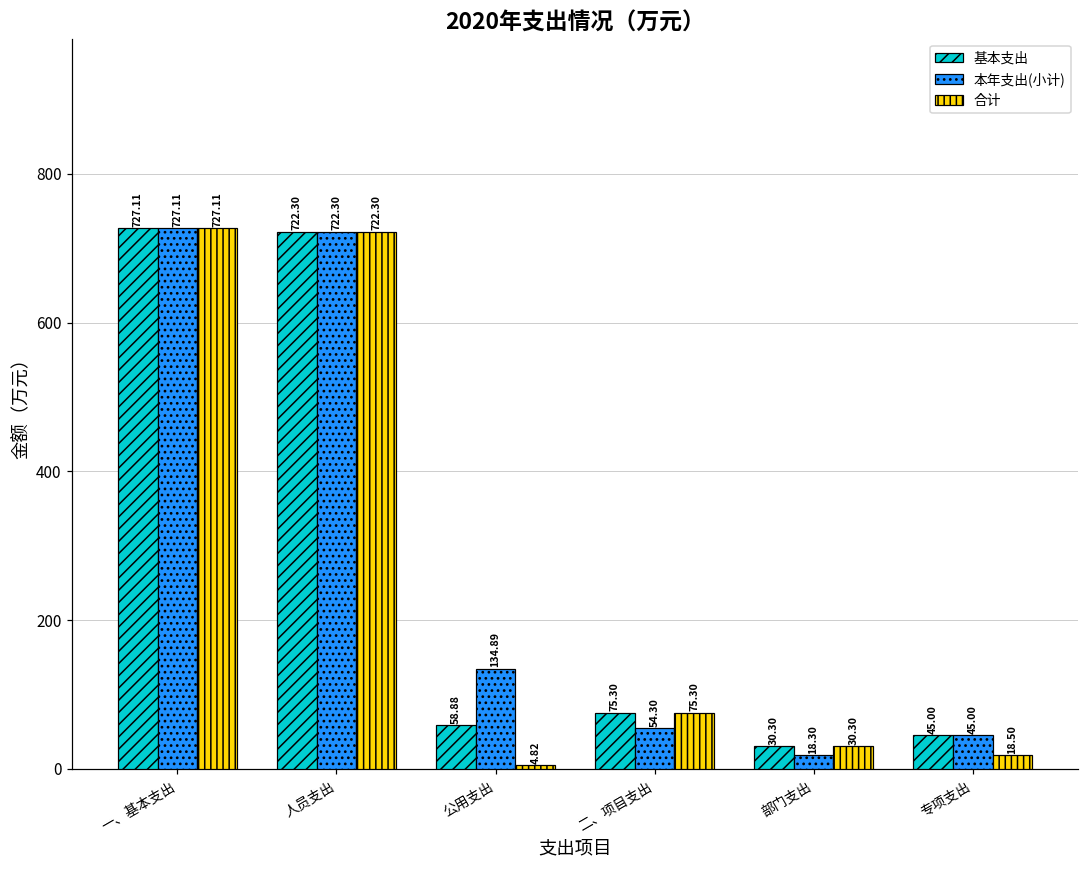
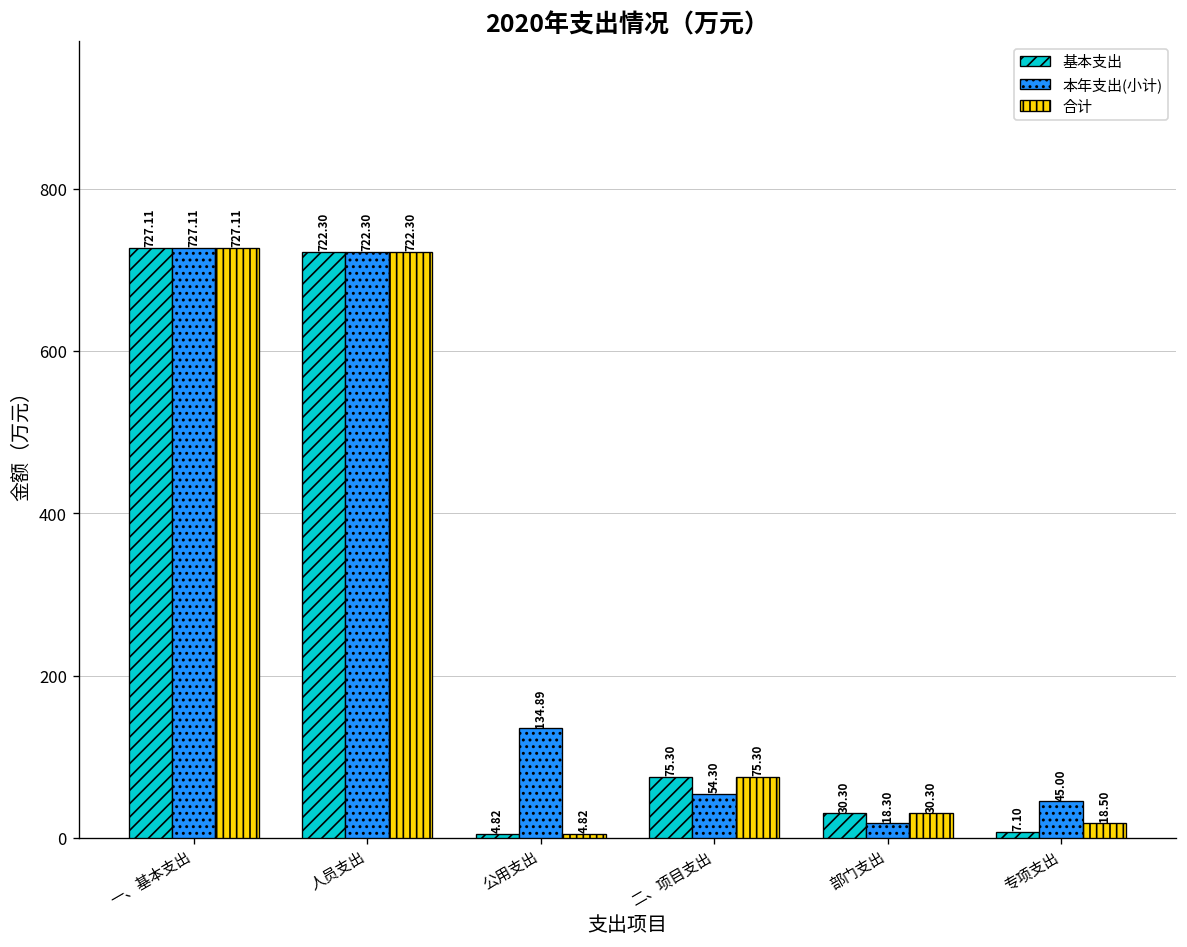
基本支出, 公用支出: 58.88 -> 4.82
基本支出, 专项支出: 45.00 -> 7.10
